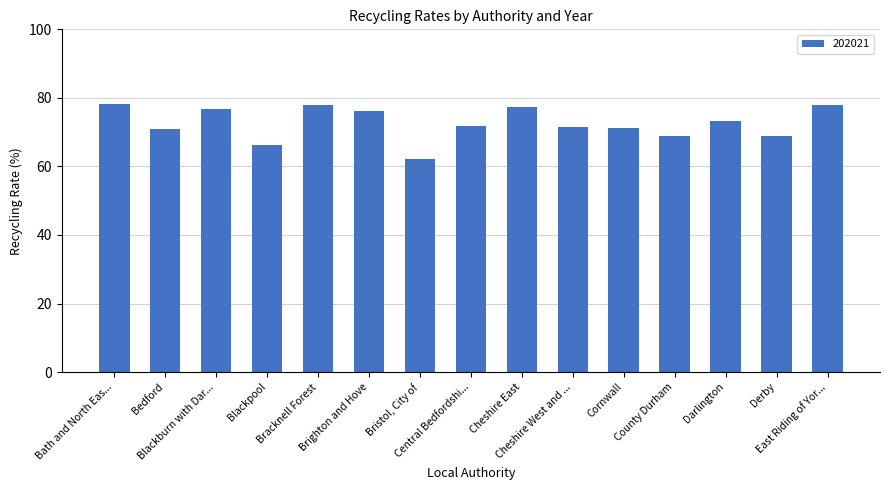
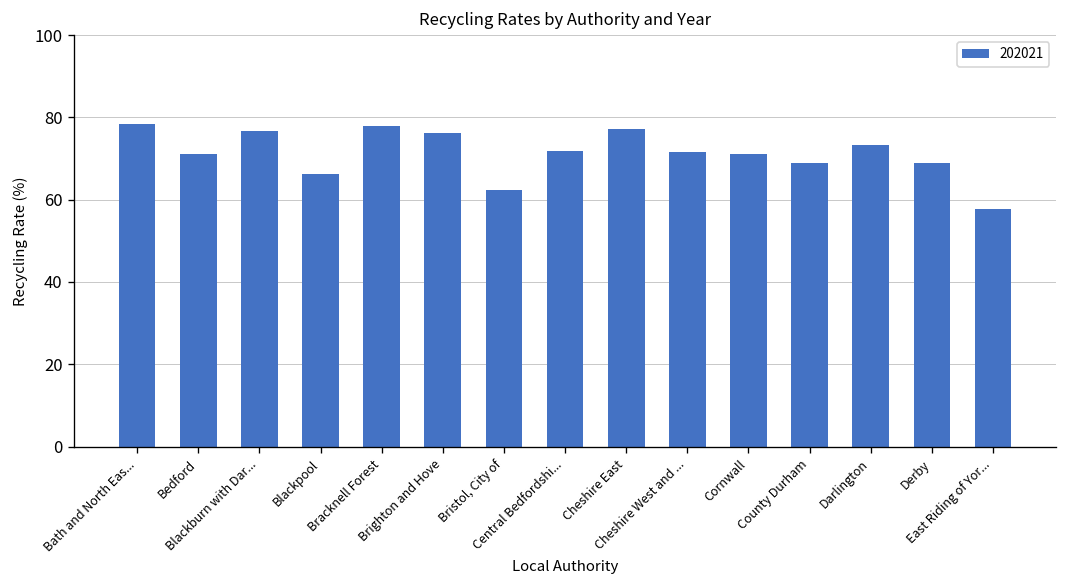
East Riding of Yor...: 78 -> 58
